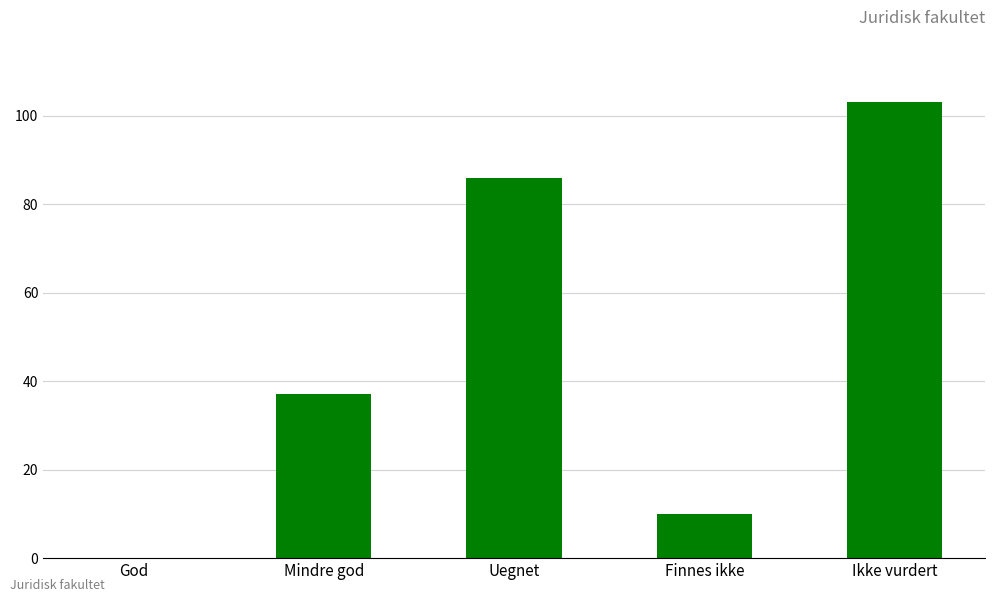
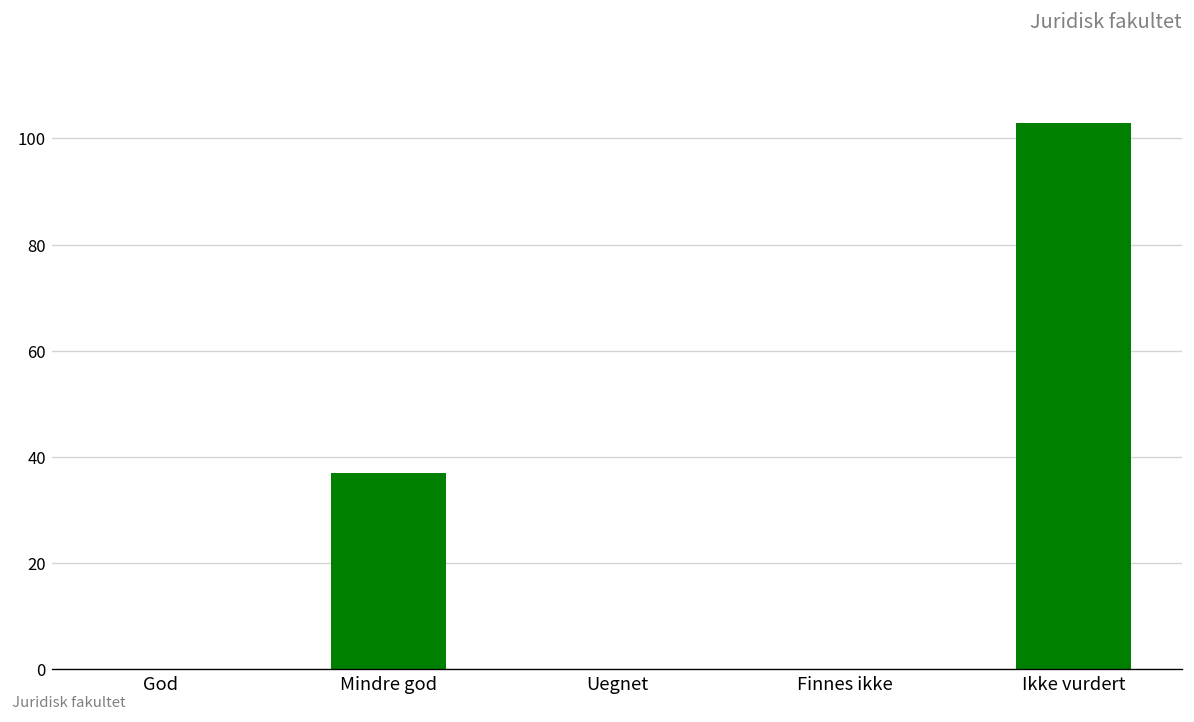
Uegnet: 86 -> 0
Finnes ikke: 10 -> 0
